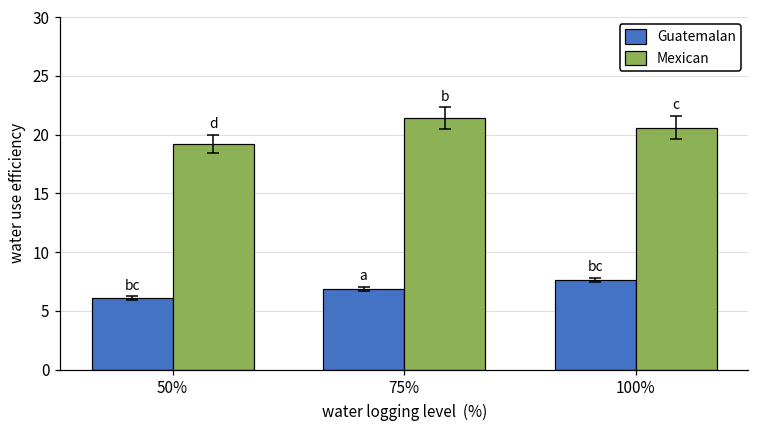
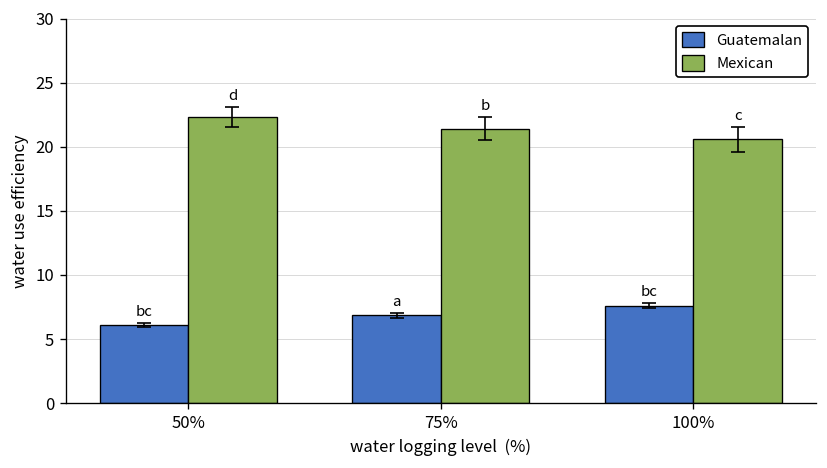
Mexican, 50%: 19.2 -> 22.3
